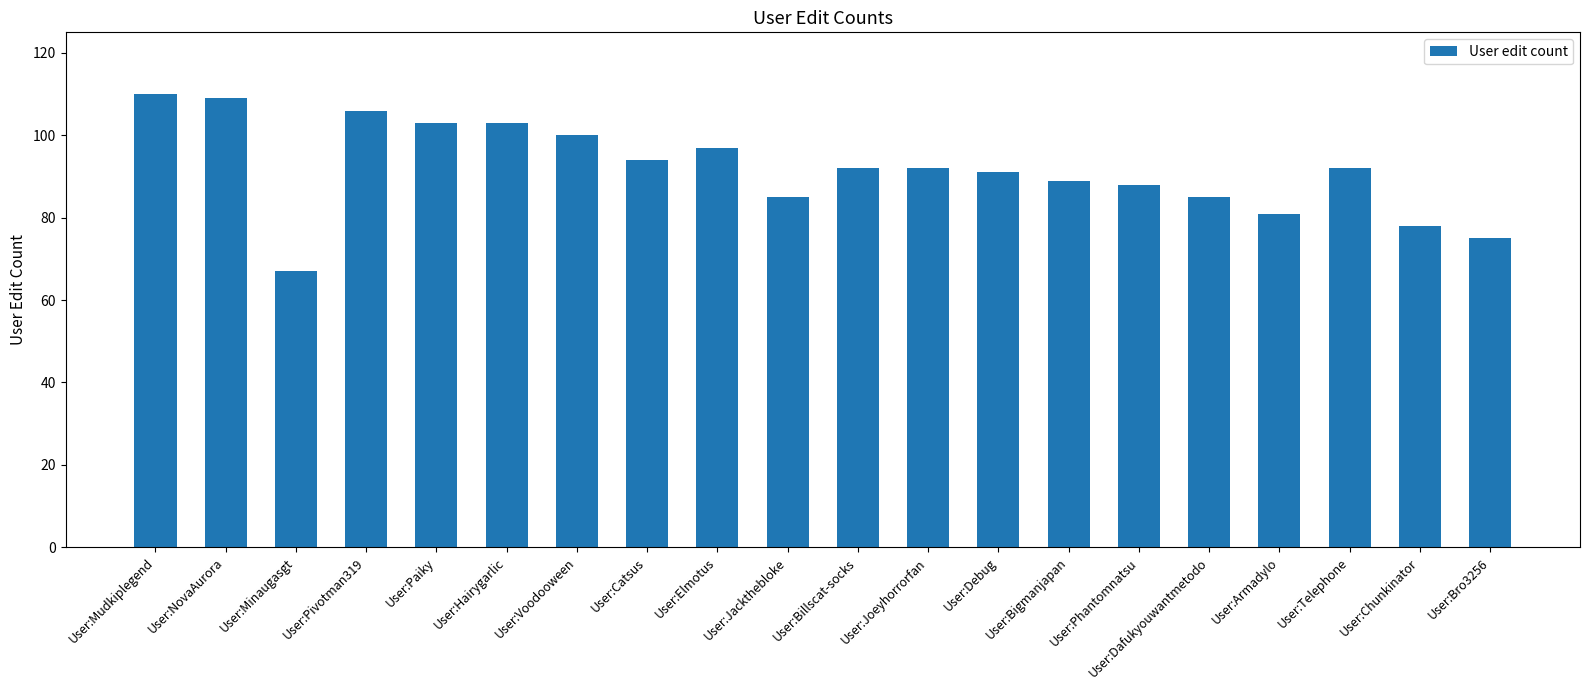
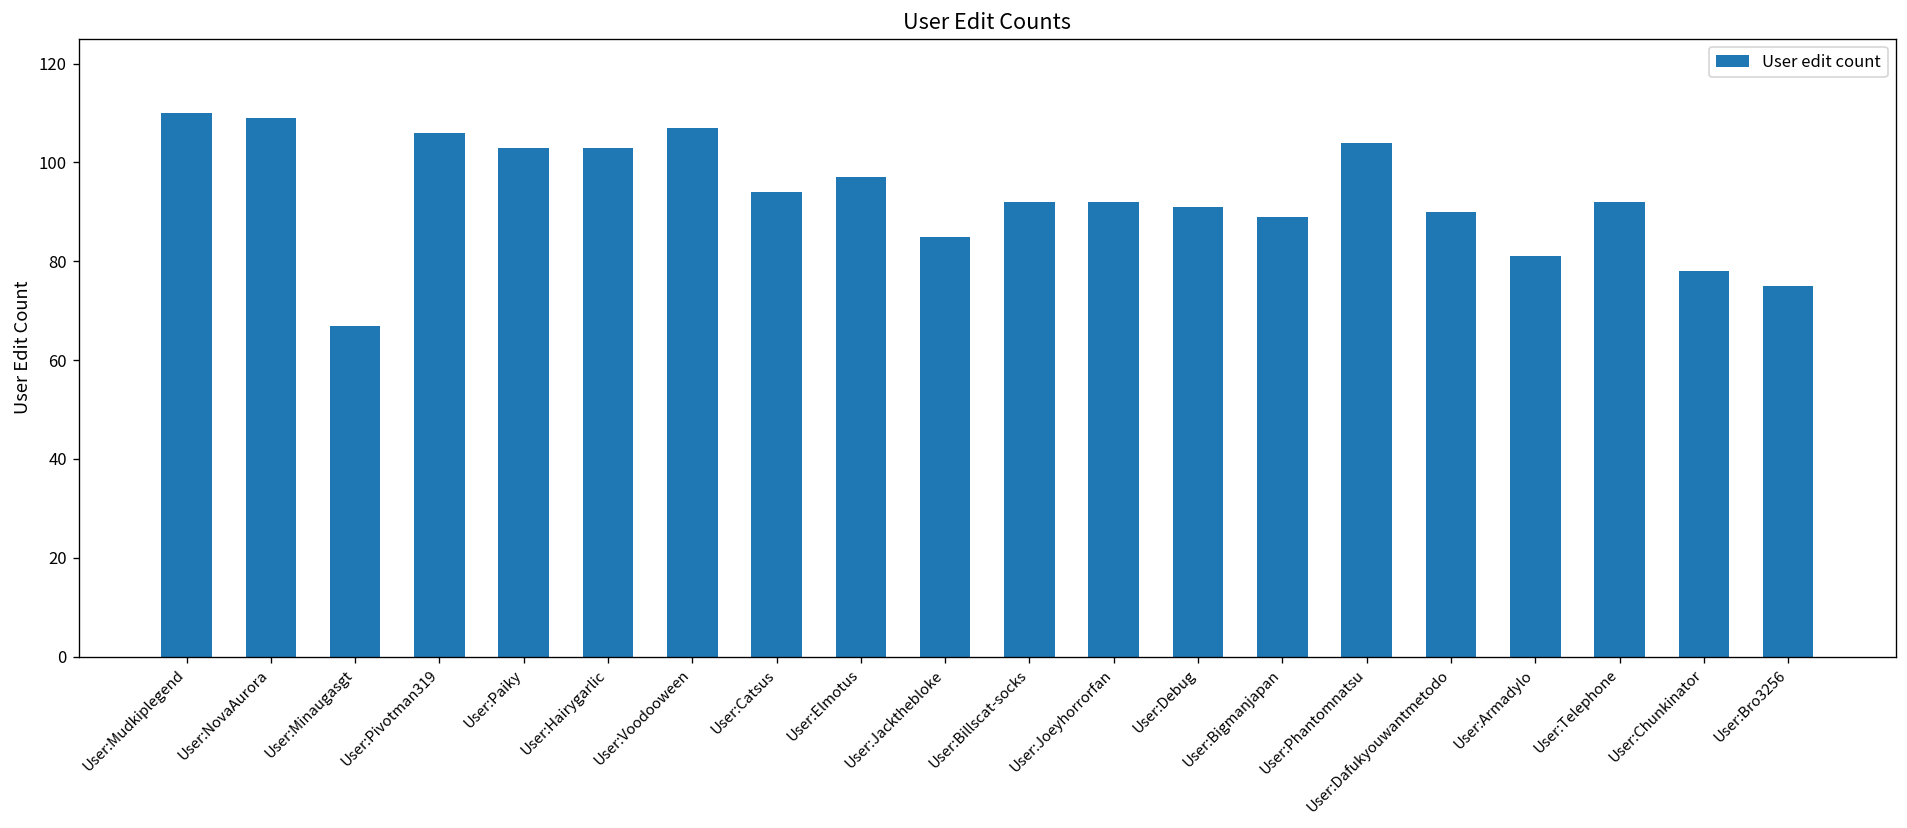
User:Voodooween: 100 -> 107
User:Phantomnatsu: 88 -> 104
User:Dafukyouwantmetodo: 85 -> 90
